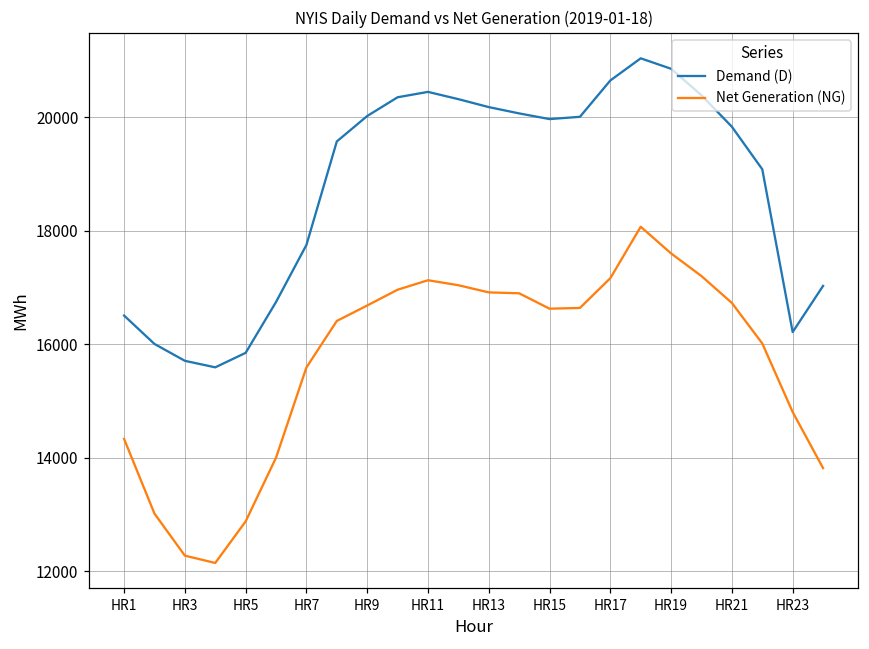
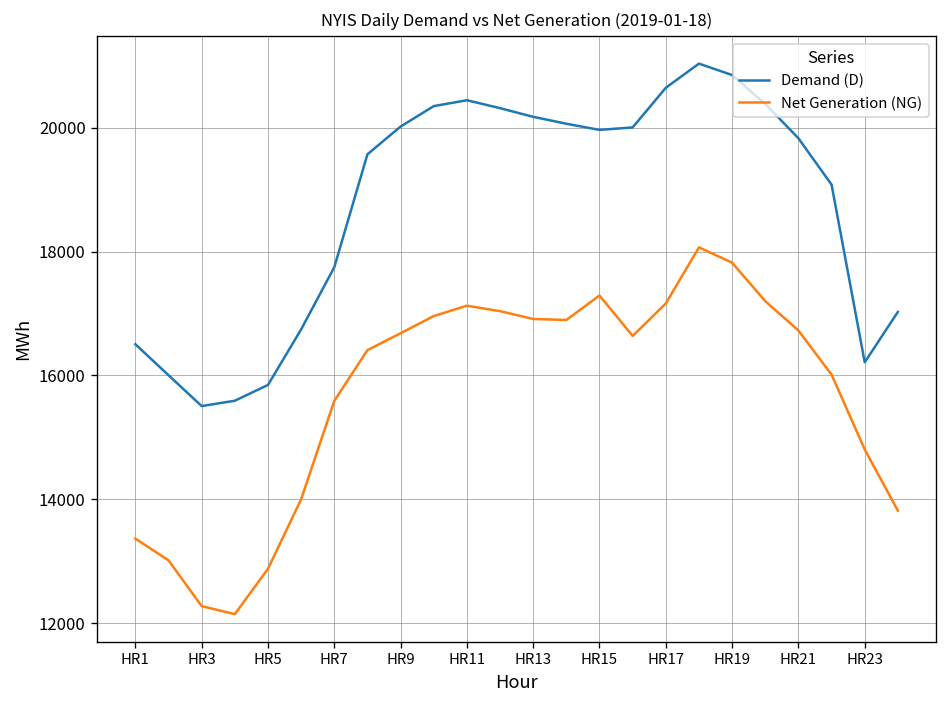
Net Generation (NG), HR1: 14300 -> 13400
Demand (D), HR3: 15700 -> 15500
Net Generation (NG), HR15: 16600 -> 17300
Net Generation (NG), HR19: 17600 -> 17800
